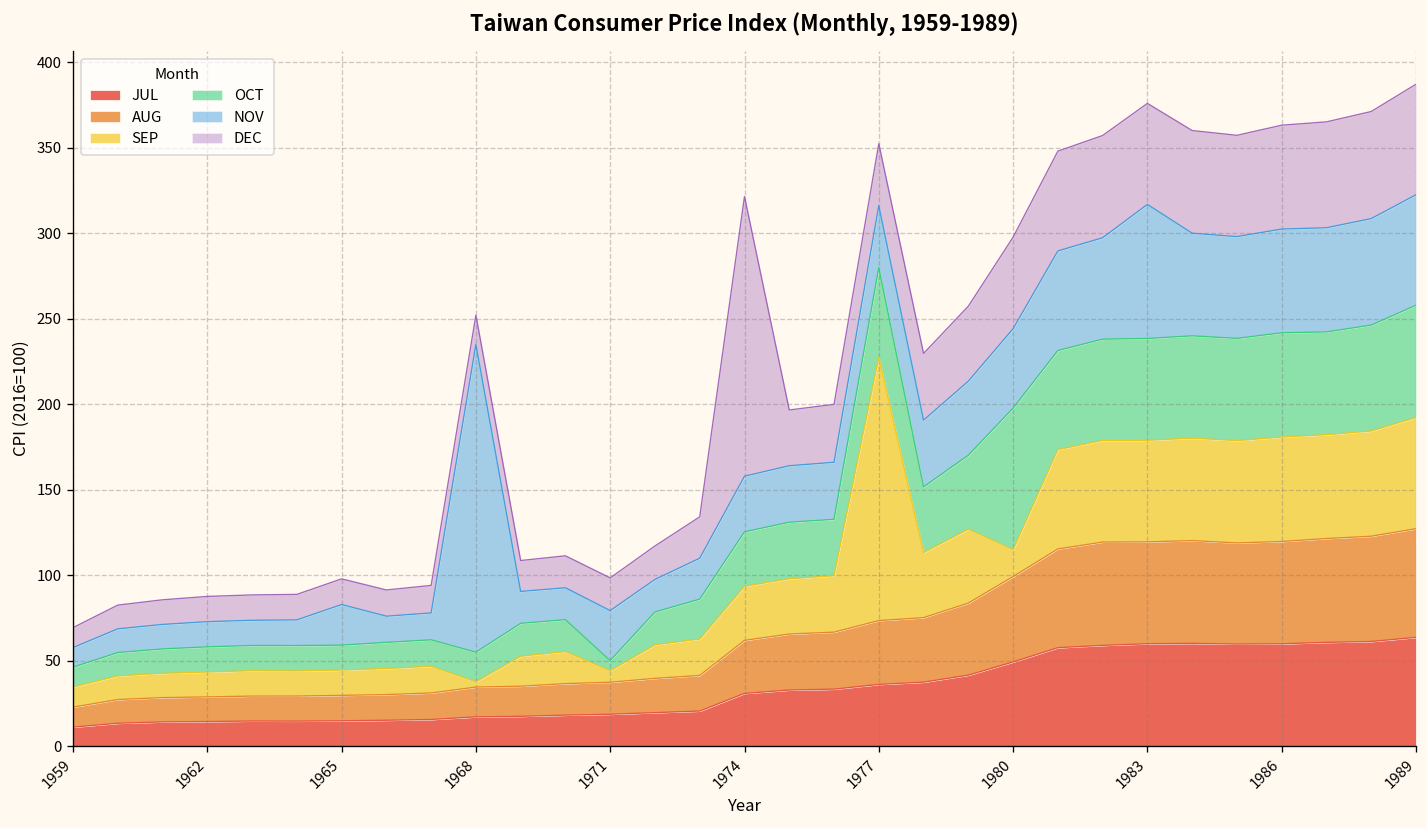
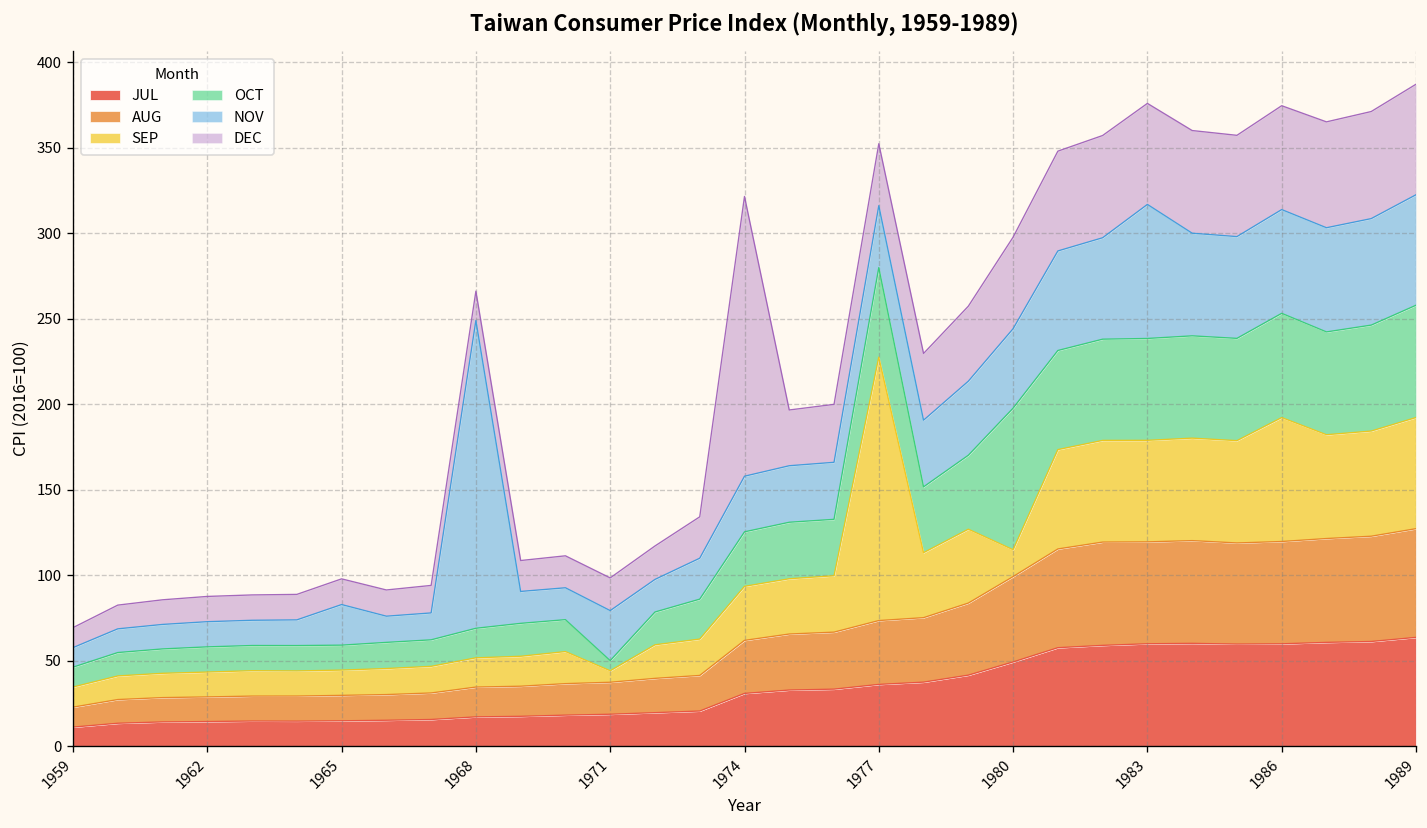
SEP, 1968: 3 -> 17
SEP, 1986: 61 -> 73
